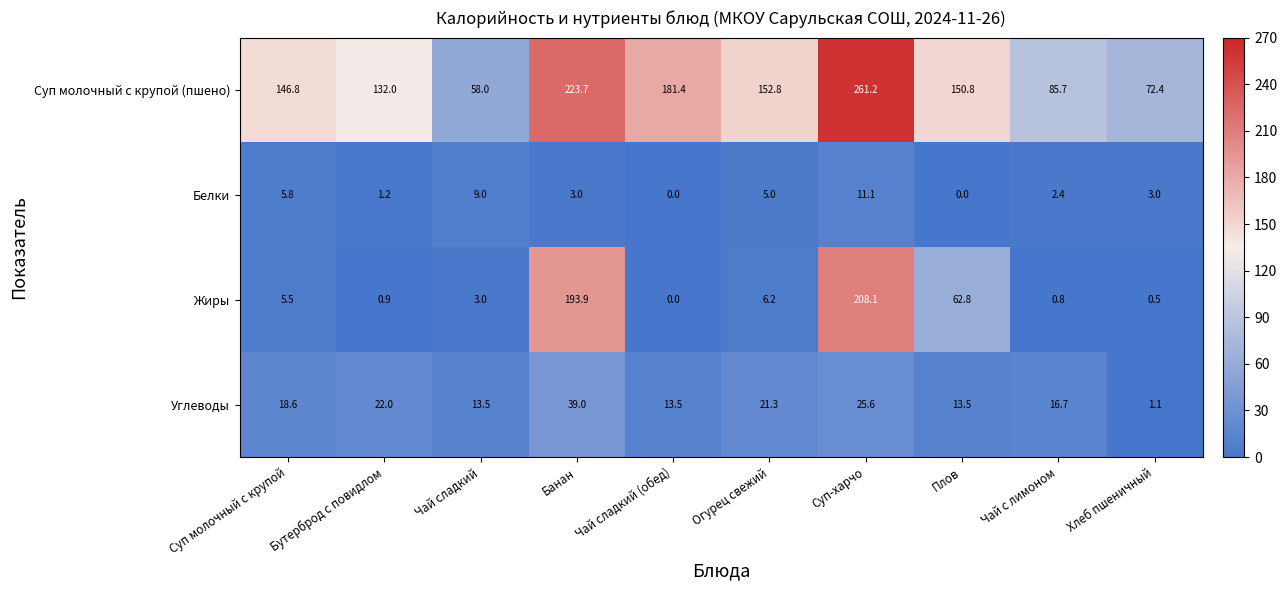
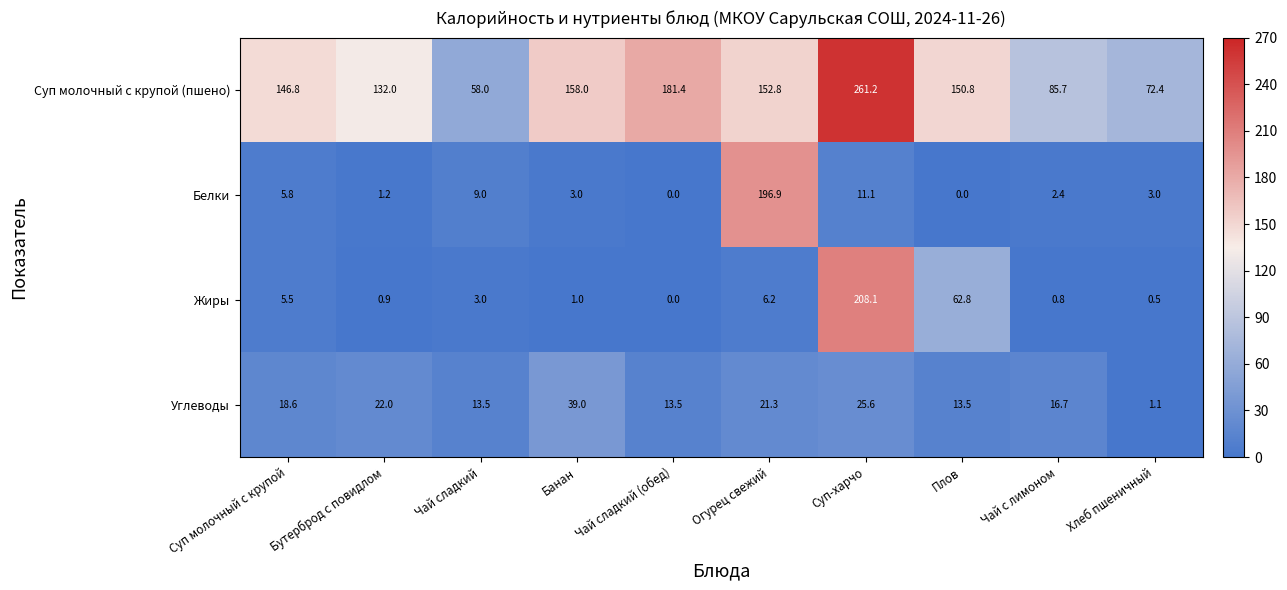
Суп молочный с крупой (пшено), Банан: 223.7 -> 158.0
Белки, Огурец свежий: 5.0 -> 196.9
Жиры, Банан: 193.9 -> 1.0
